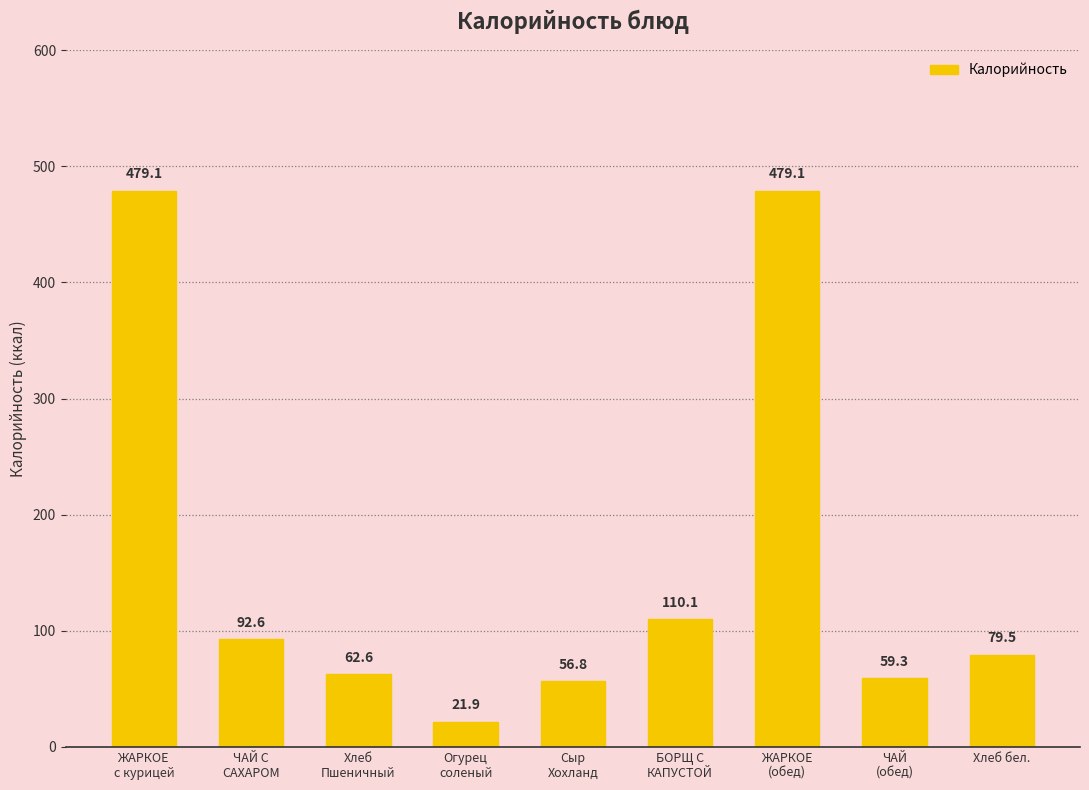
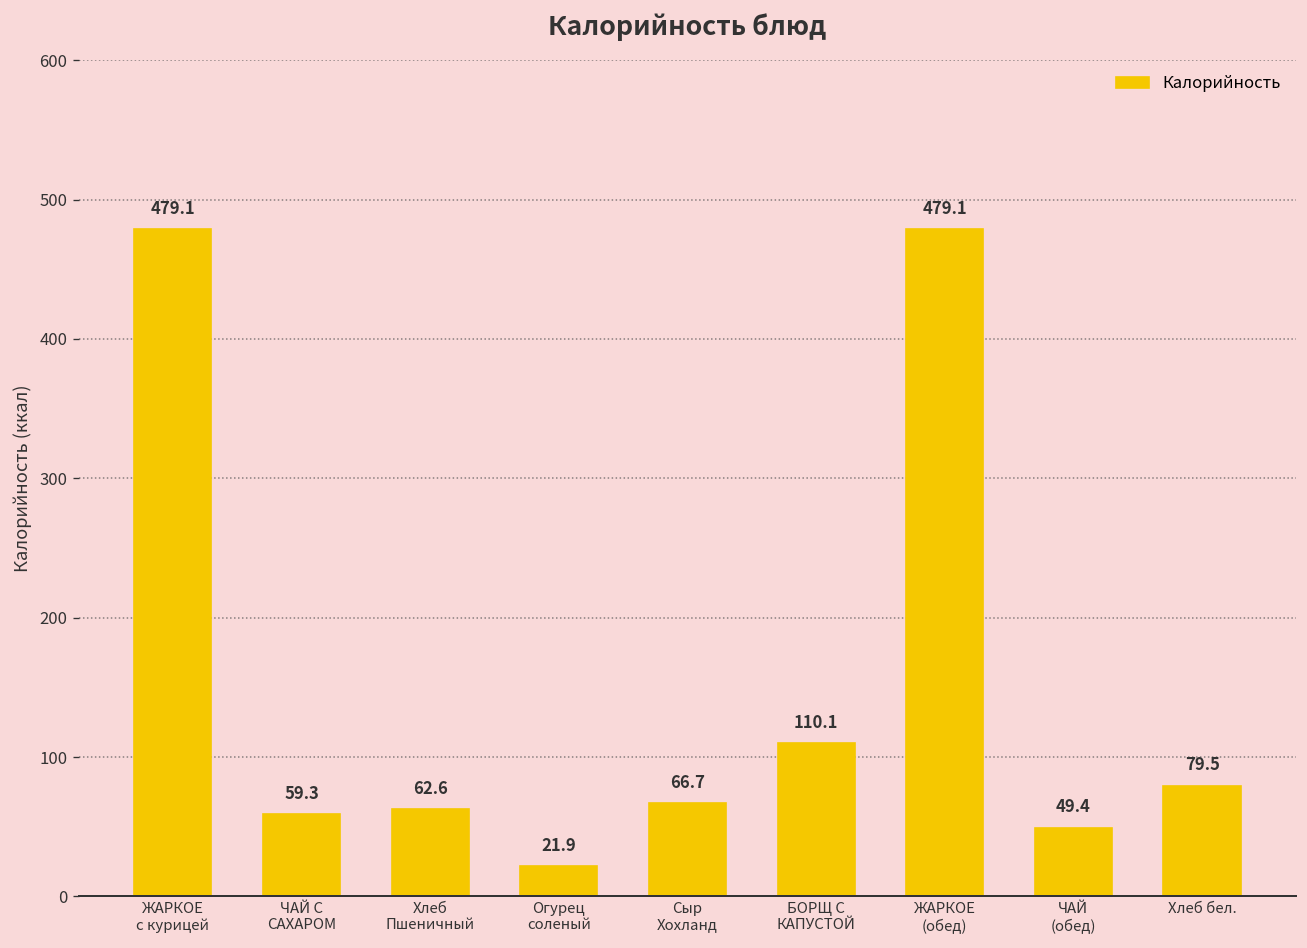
ЧАЙ С САХАРОМ: 92.6 -> 59.3
Сыр Хохланд: 56.8 -> 66.7
ЧАЙ (обед): 59.3 -> 49.4
